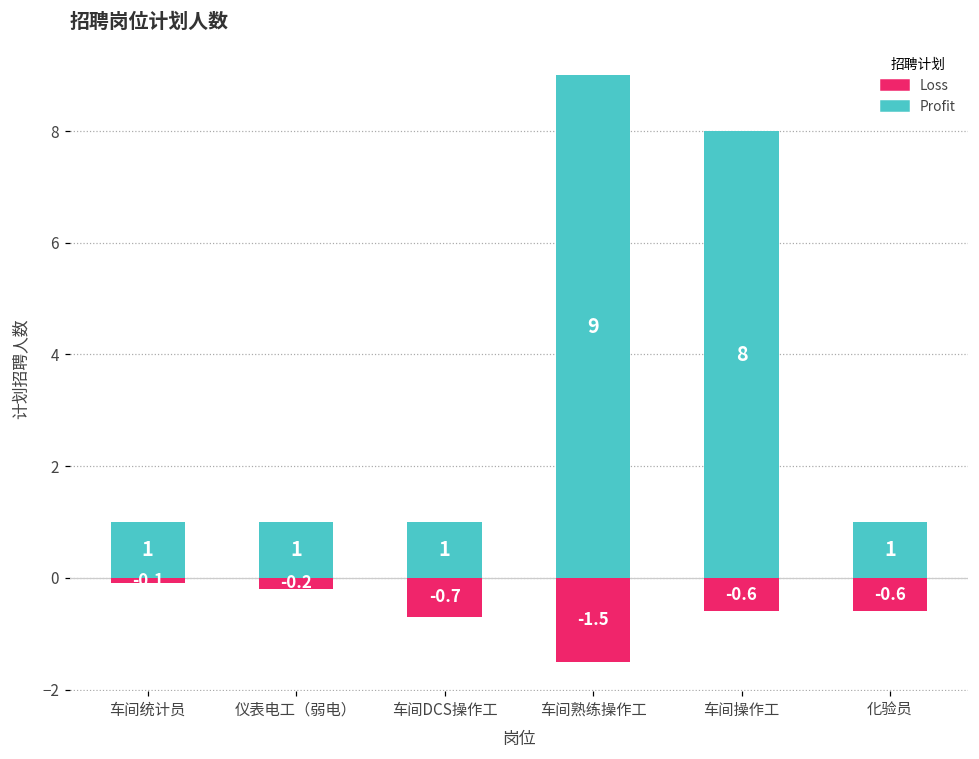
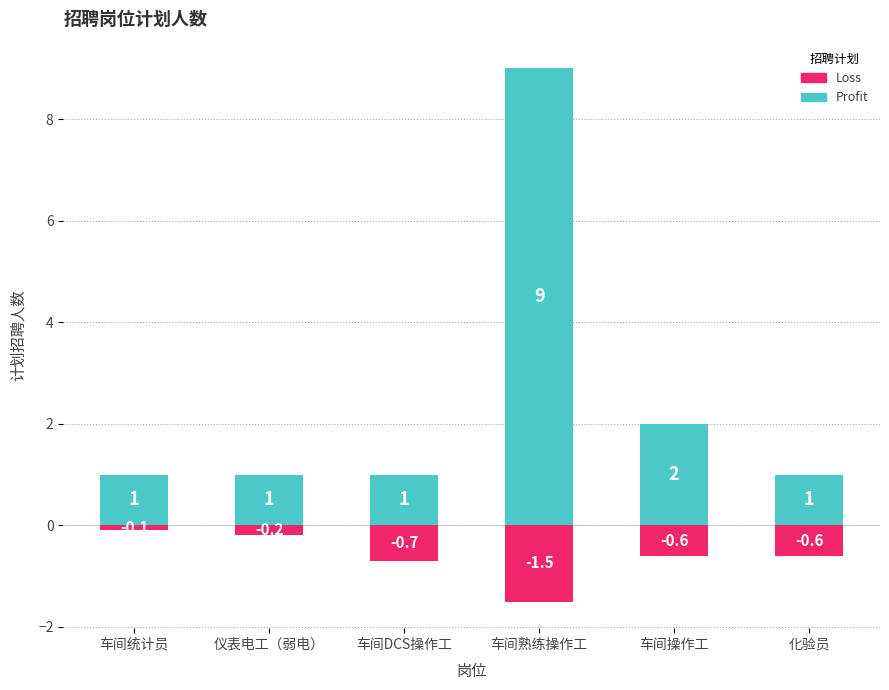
Profit, 车间操作工: 8 -> 2
